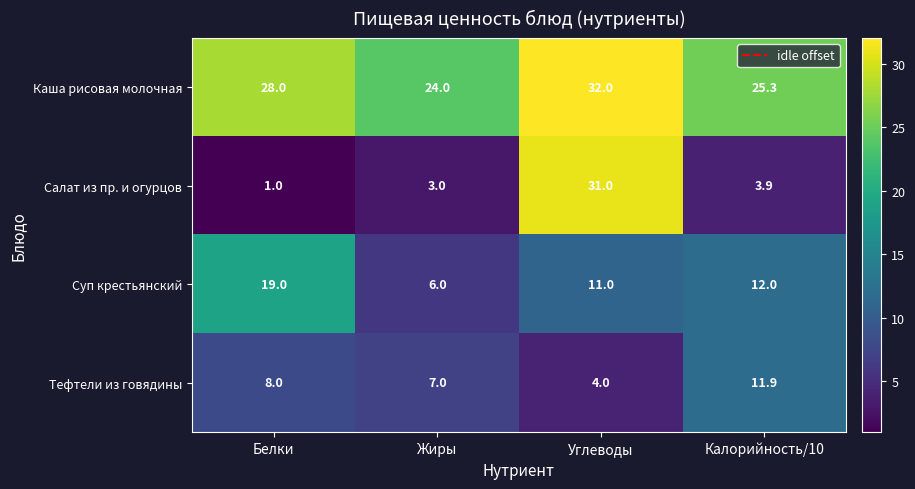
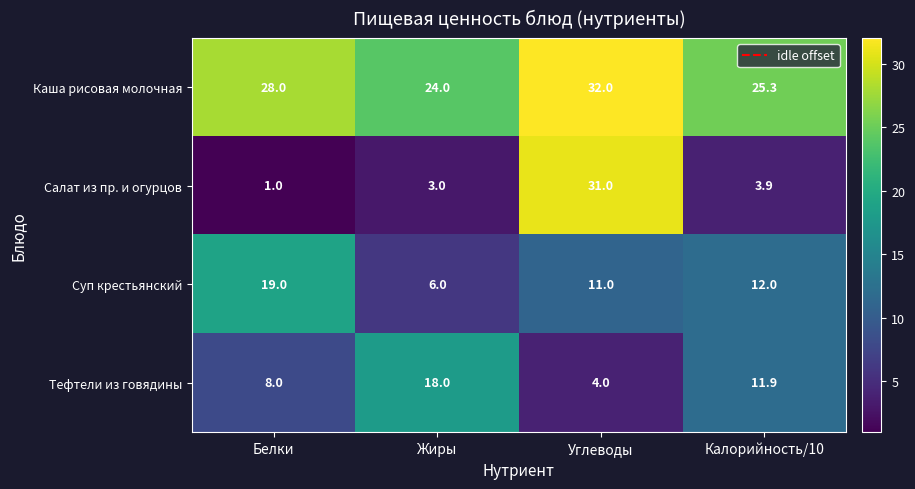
Тефтели из говядины, Жиры: 7.0 -> 18.0
